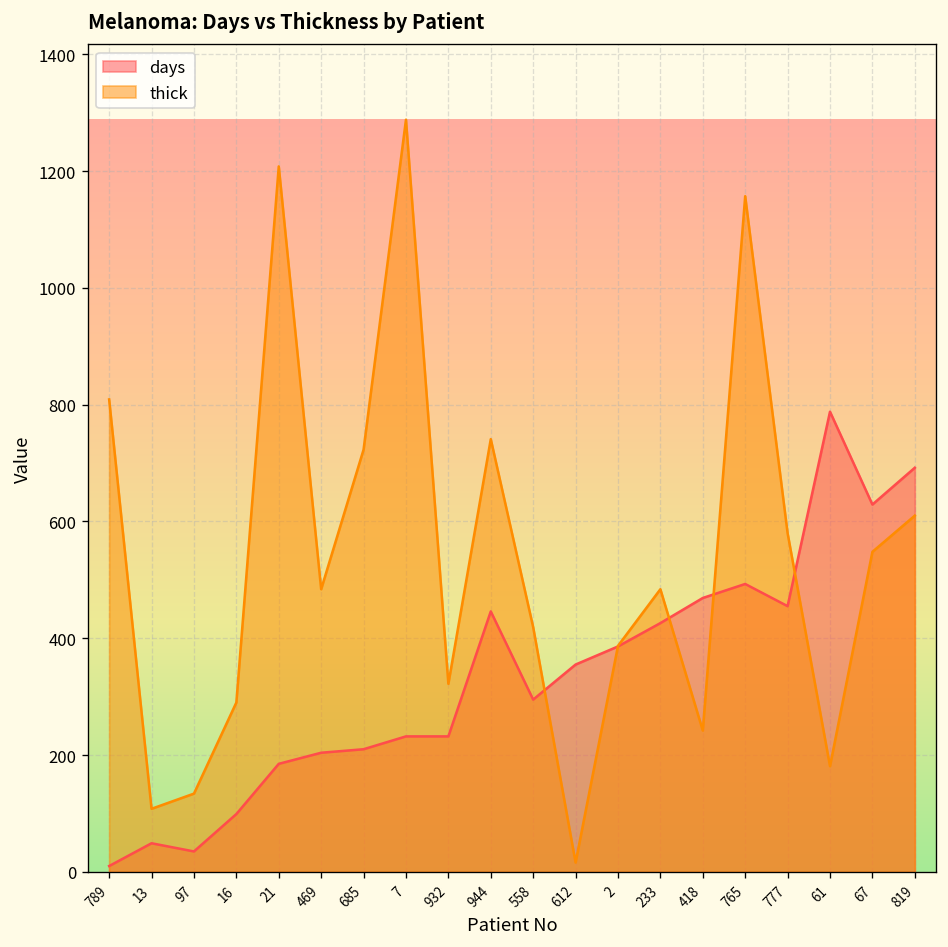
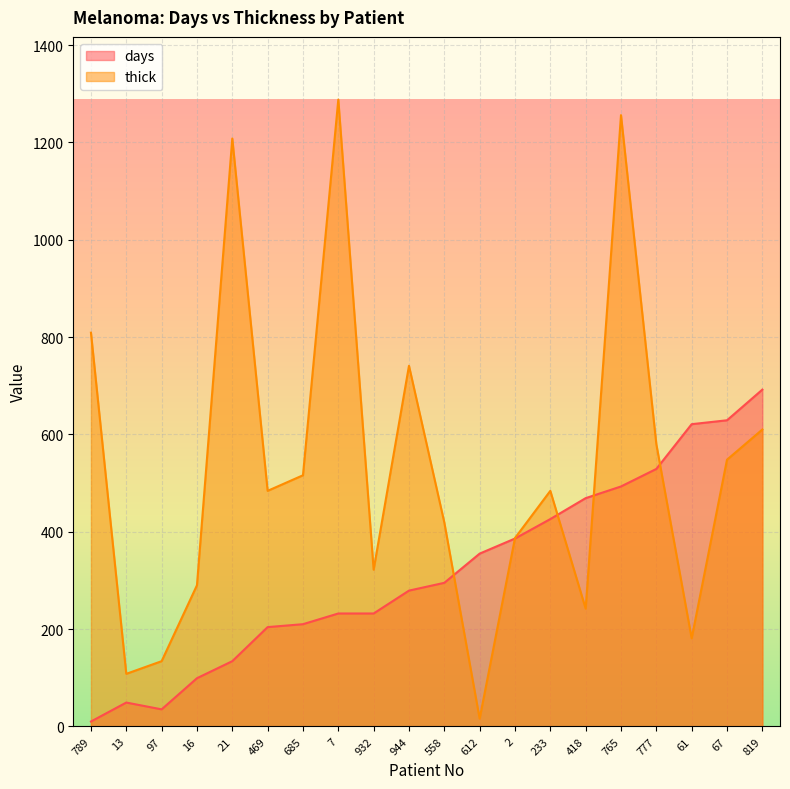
days, 21: 190 -> 130
thick, 685: 720 -> 520
days, 944: 450 -> 280
thick, 765: 1160 -> 1260
days, 777: 460 -> 530
days, 61: 790 -> 620
